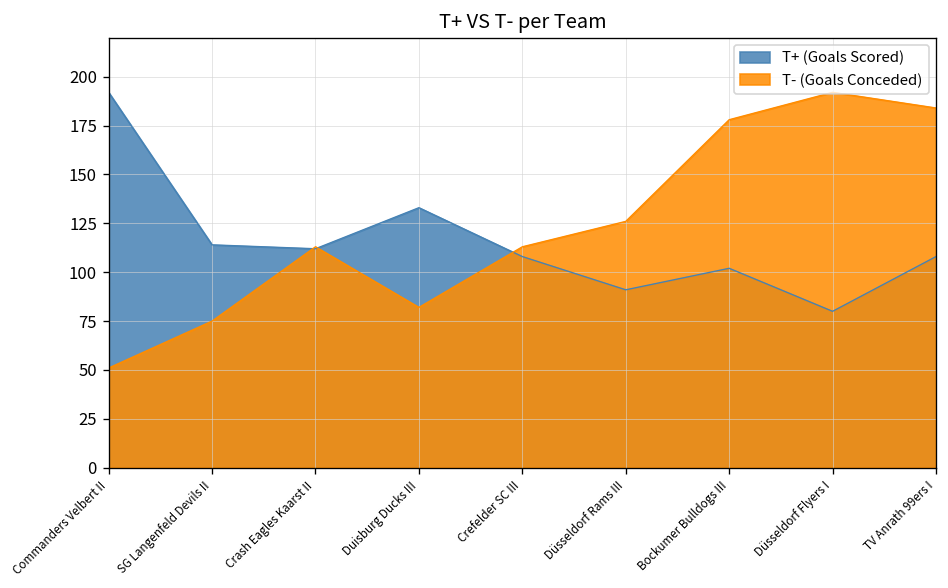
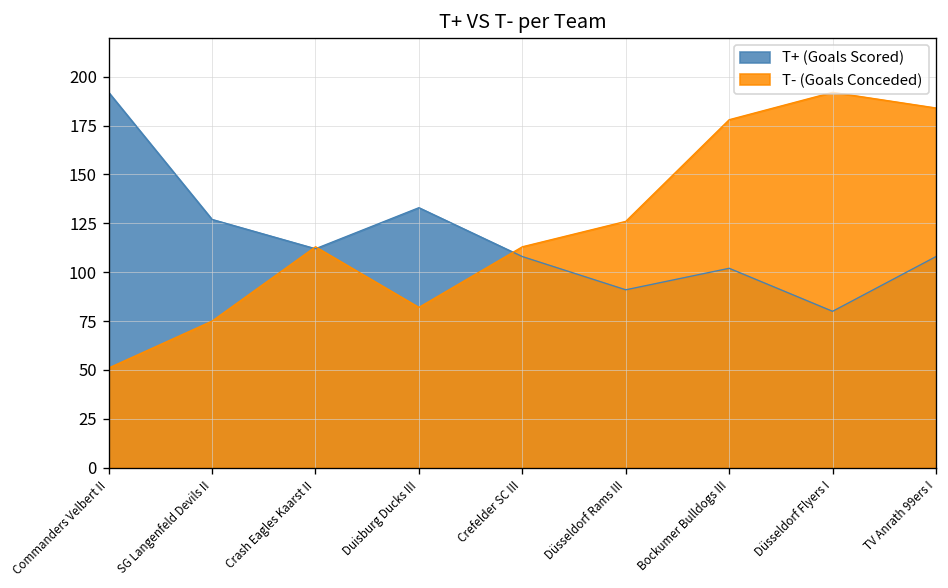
T+ (Goals Scored), SG Langenfeld Devils II: 114 -> 127
